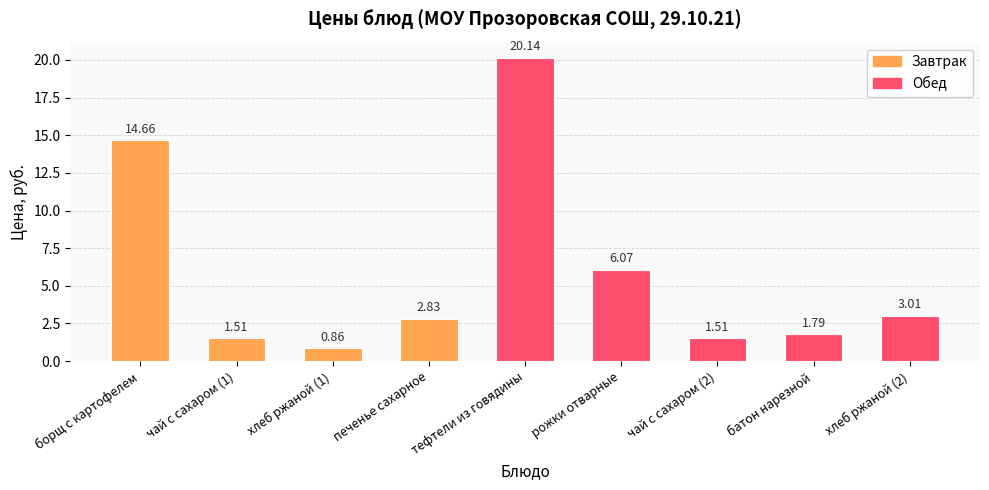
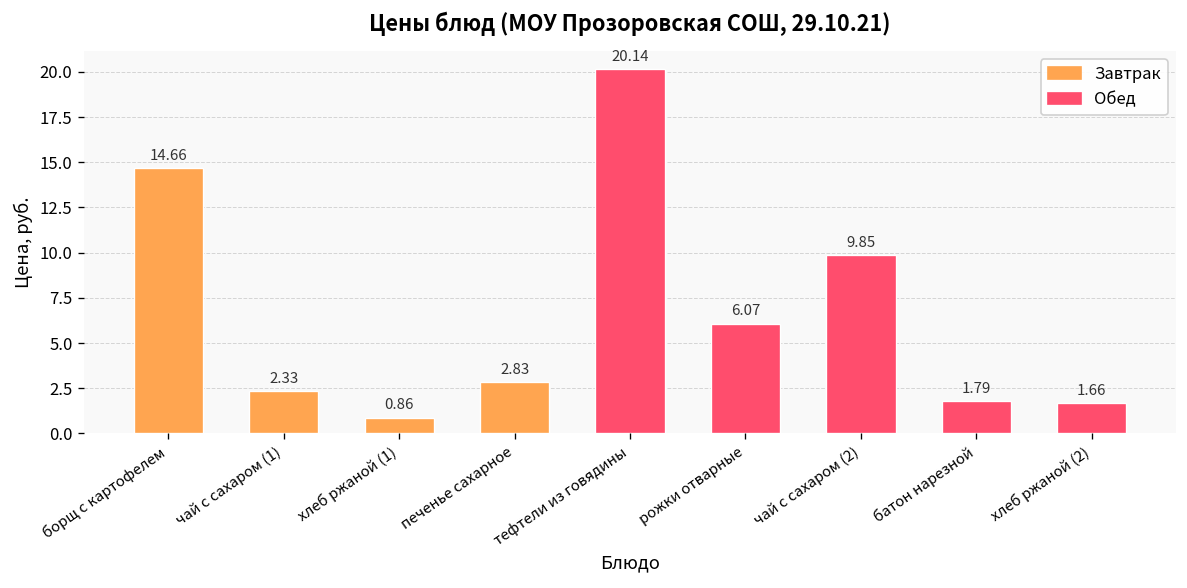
чай с сахаром (1): 1.51 -> 2.33
чай с сахаром (2): 1.51 -> 9.85
хлеб ржаной (2): 3.01 -> 1.66
